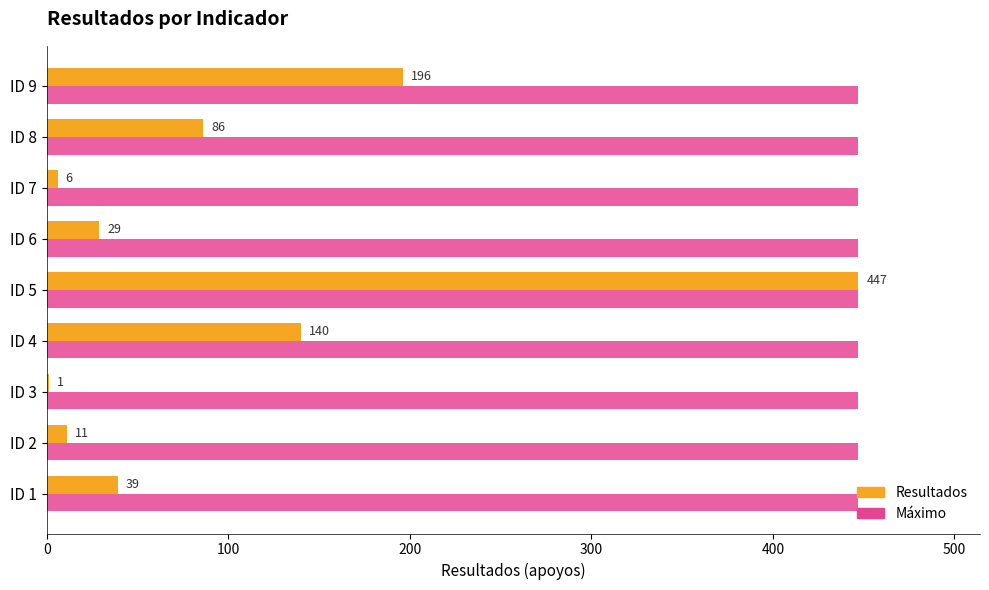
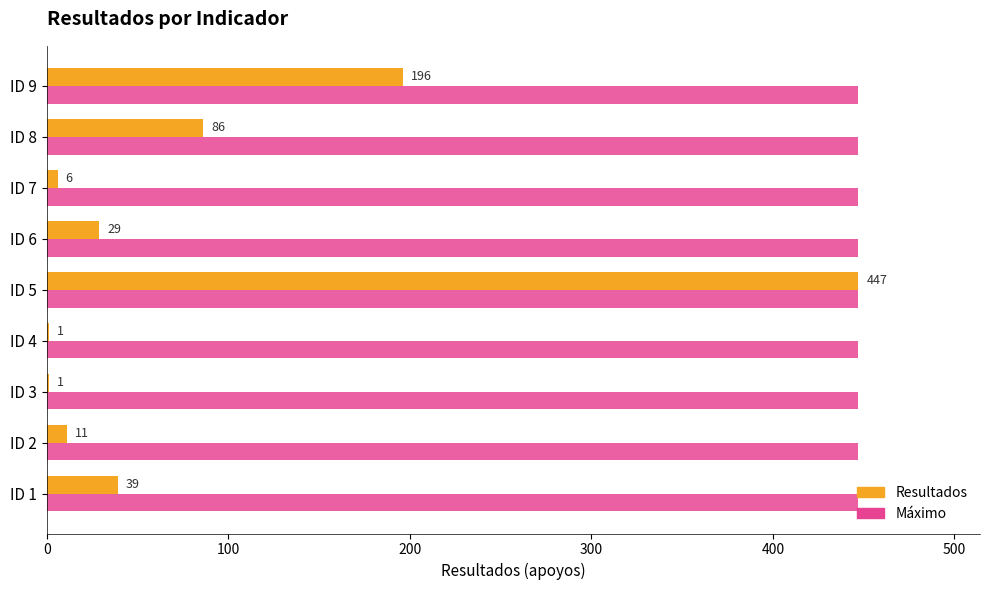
Resultados, ID 4: 140 -> 1
